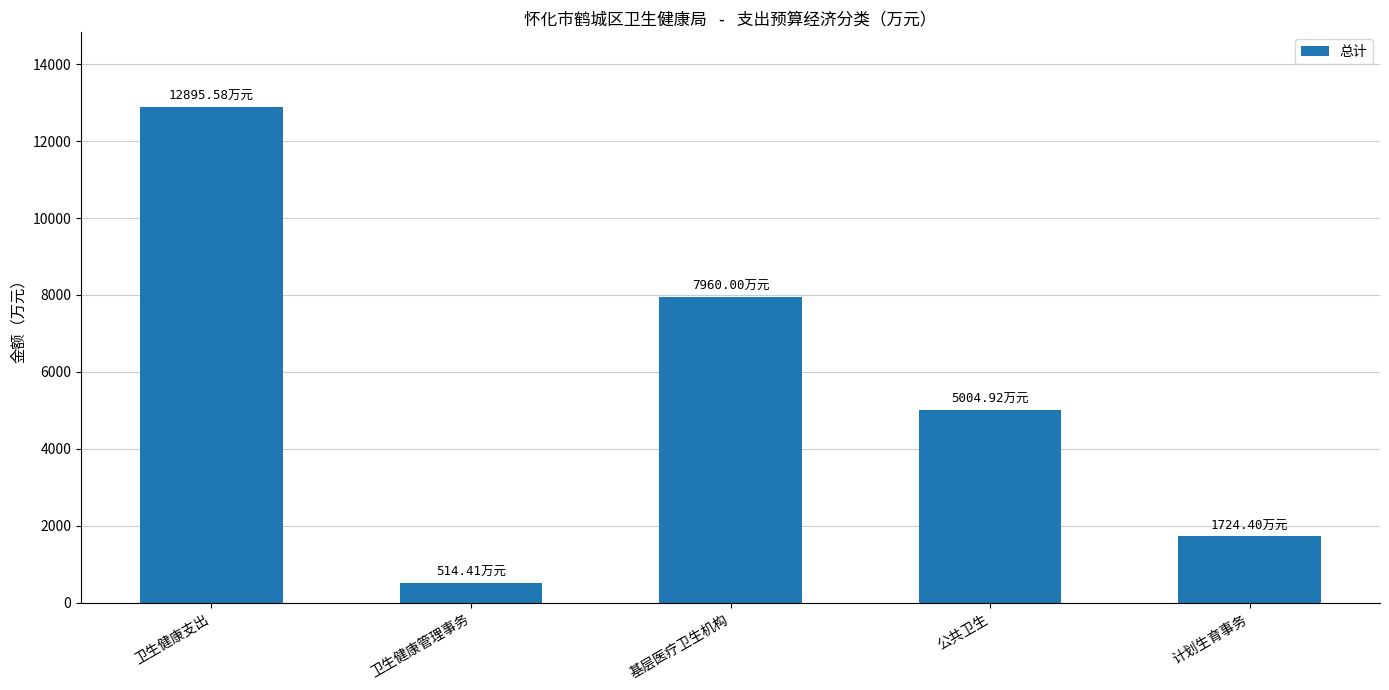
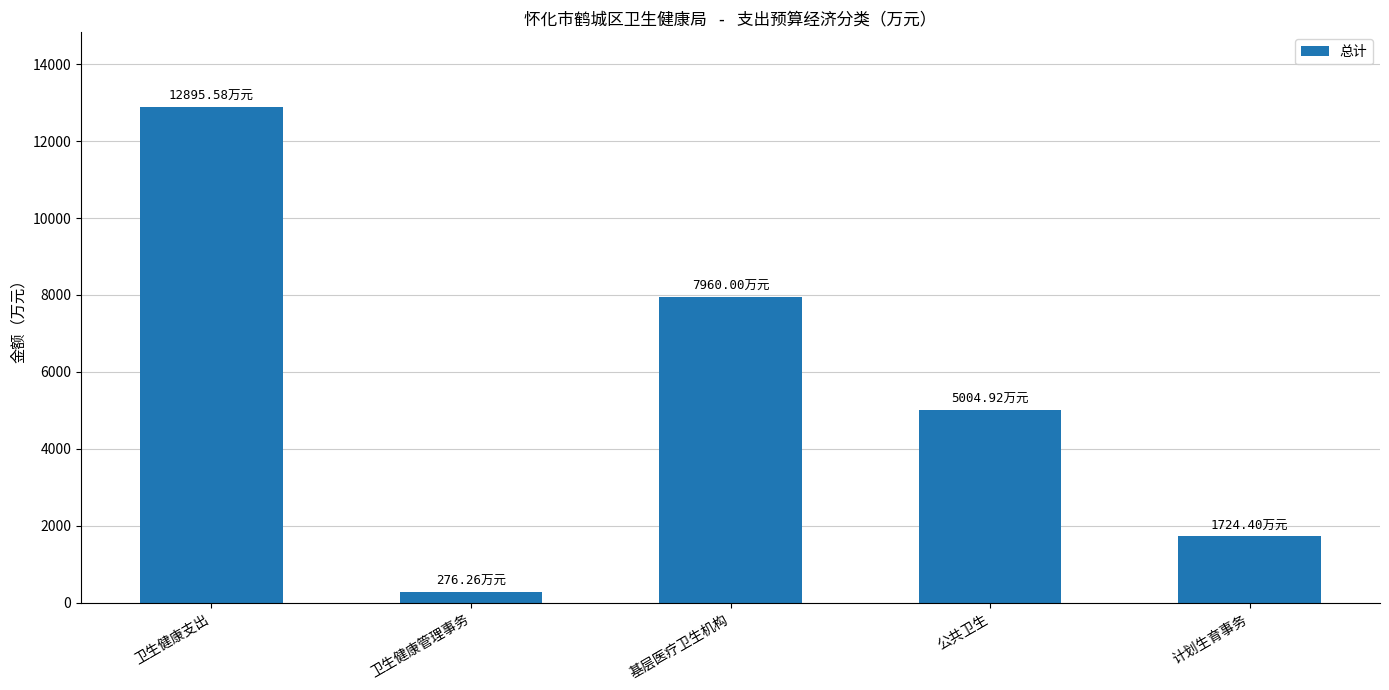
卫生健康管理事务: 514.41 -> 276.26
